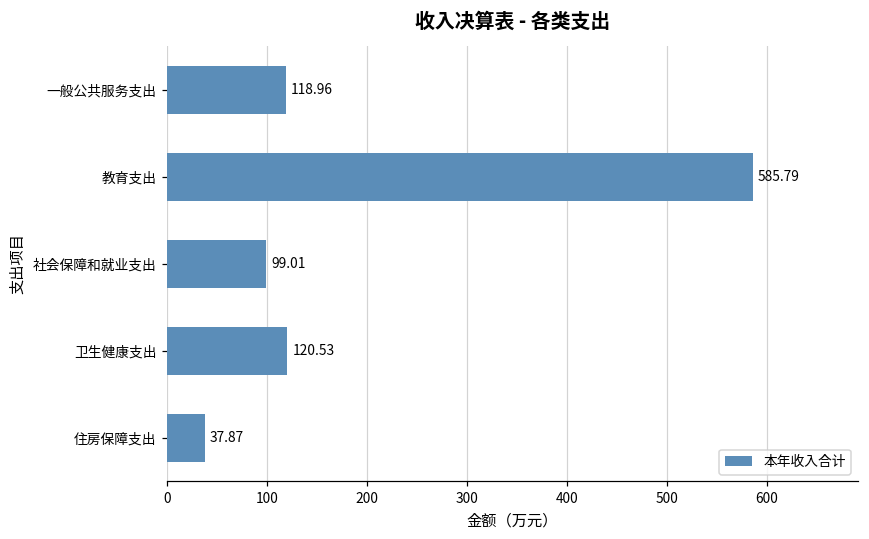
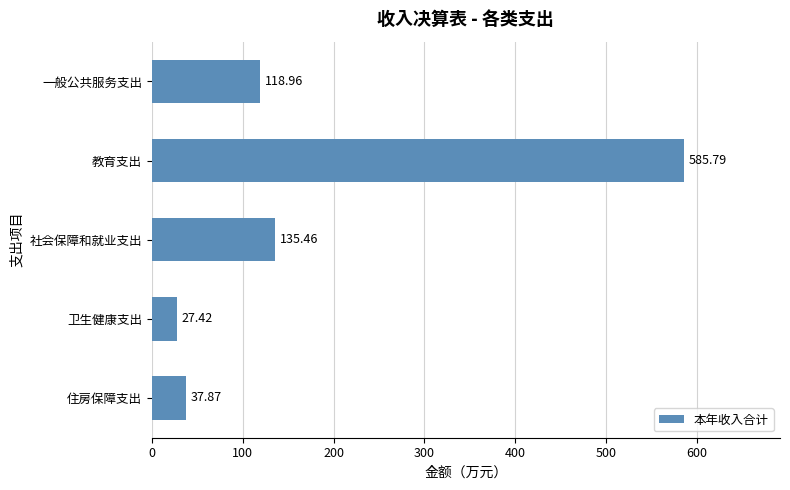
社会保障和就业支出: 99.01 -> 135.46
卫生健康支出: 120.53 -> 27.42
